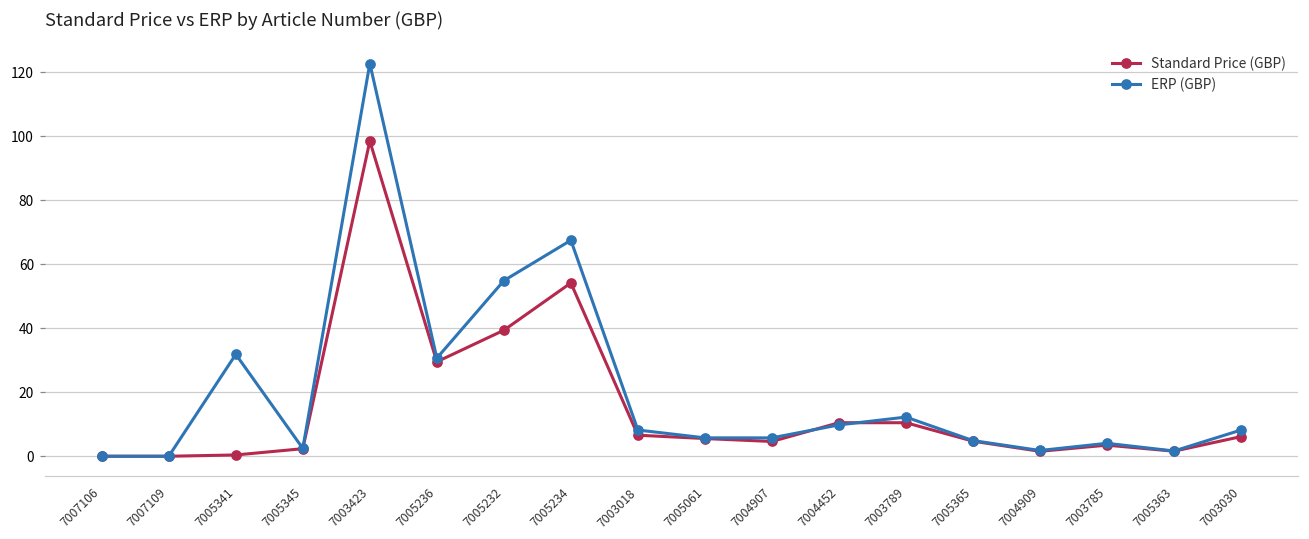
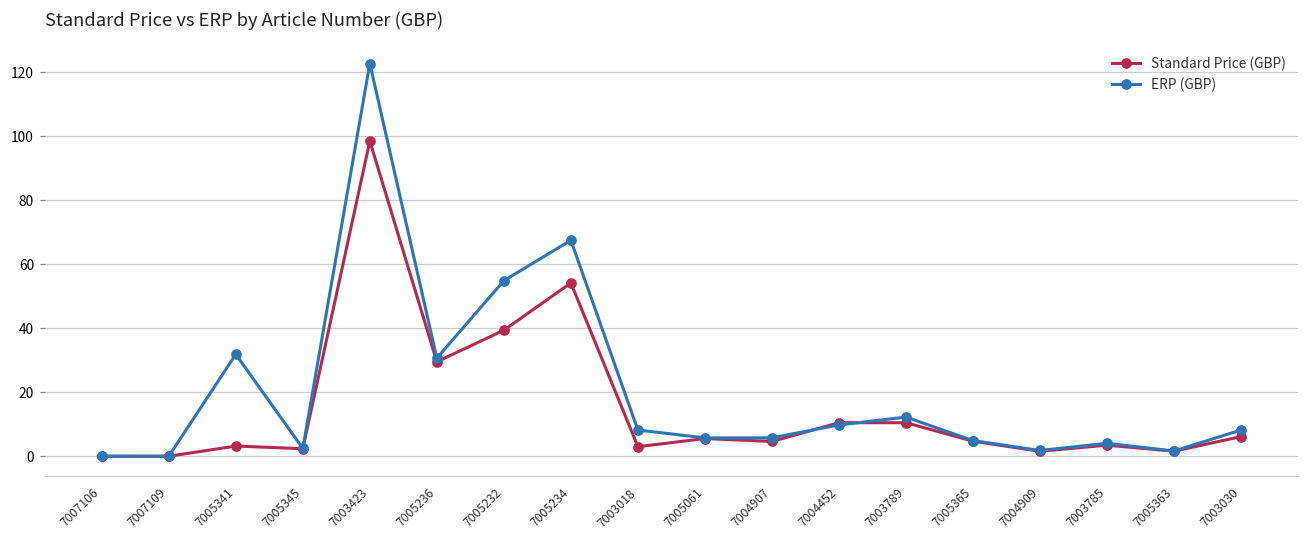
Standard Price (GBP), 7005341: 0 -> 3
Standard Price (GBP), 7003018: 7 -> 3
